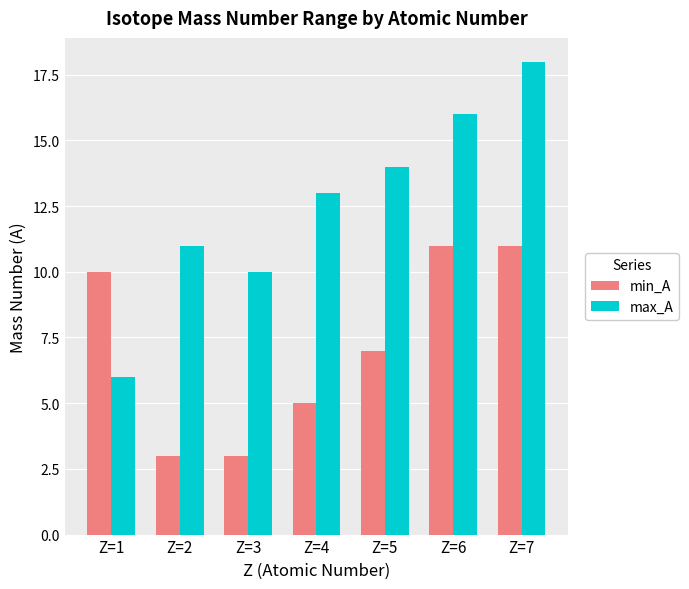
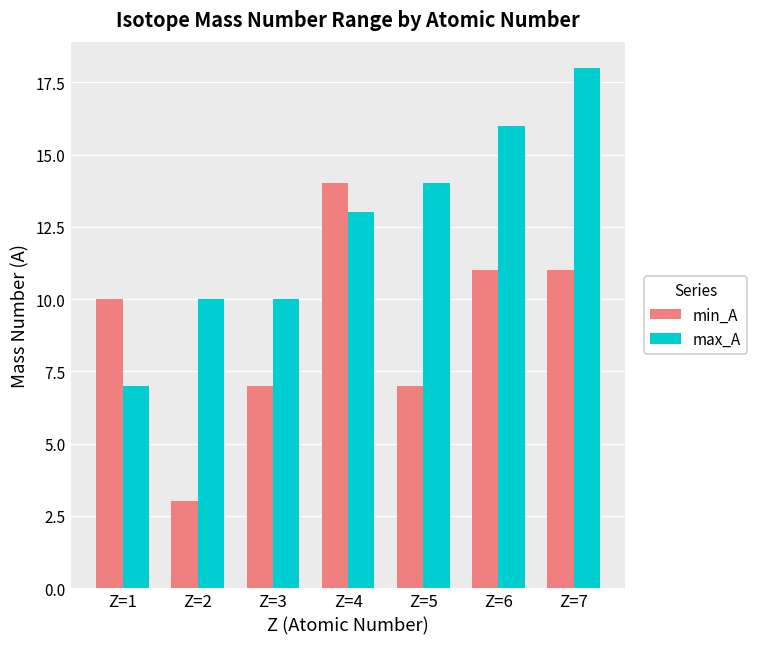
max_A, Z=1: 6 -> 7
max_A, Z=2: 11 -> 10
min_A, Z=3: 3 -> 7
min_A, Z=4: 5 -> 14
